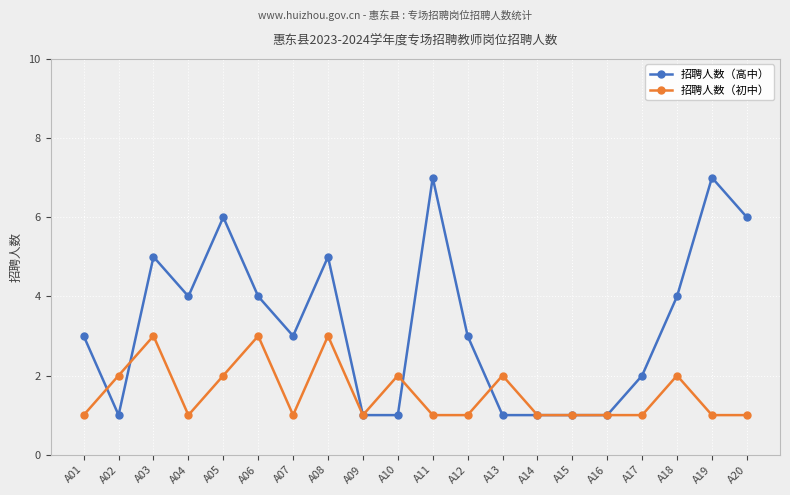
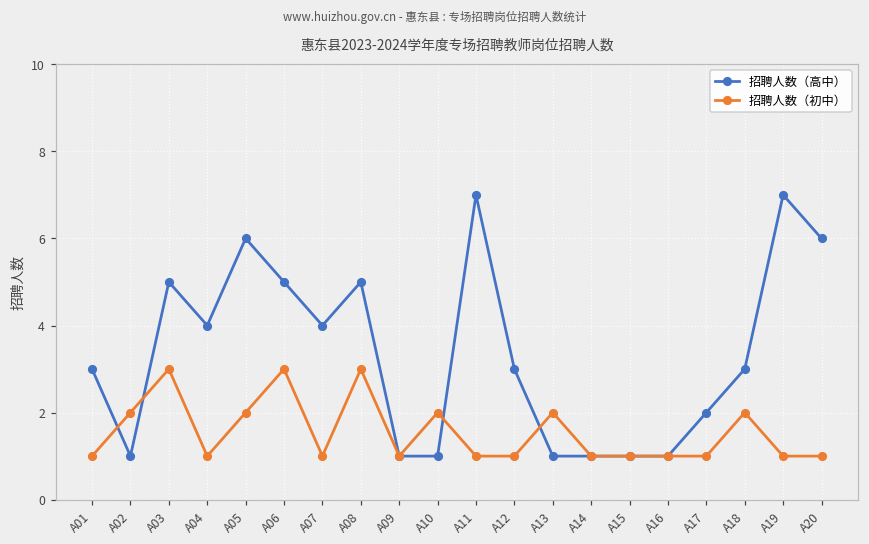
招聘人数（高中）, A06: 4 -> 5
招聘人数（高中）, A07: 3 -> 4
招聘人数（高中）, A18: 4 -> 3
